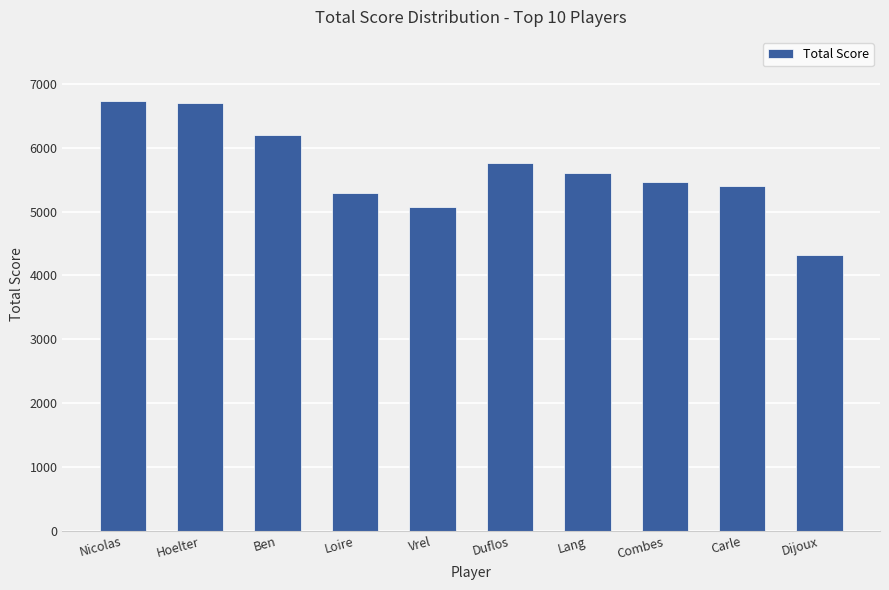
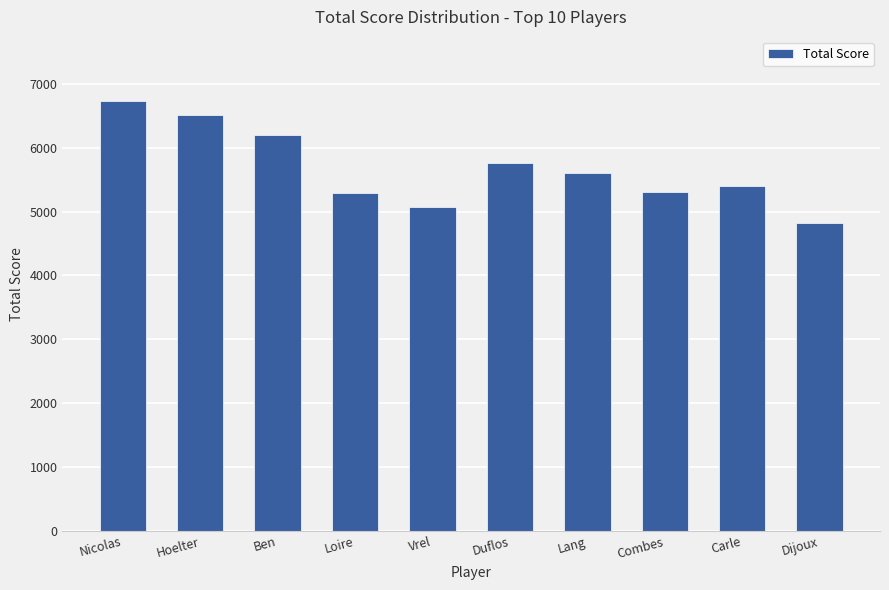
Hoelter: 6700 -> 6500
Combes: 5500 -> 5300
Dijoux: 4300 -> 4800
